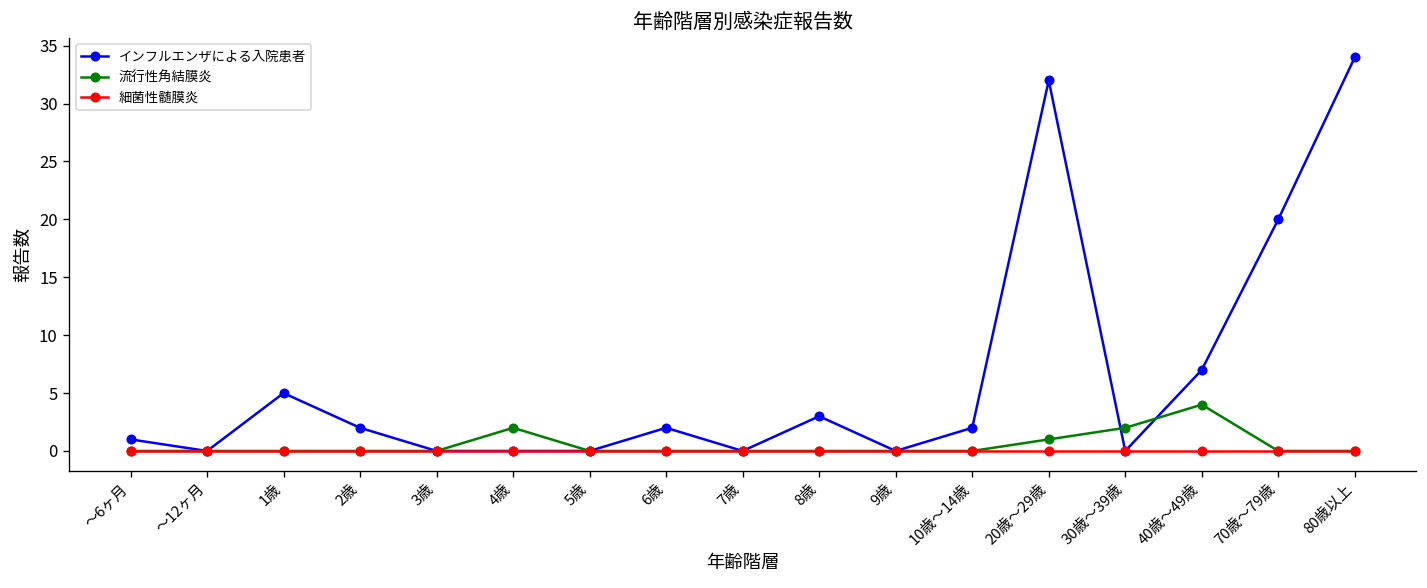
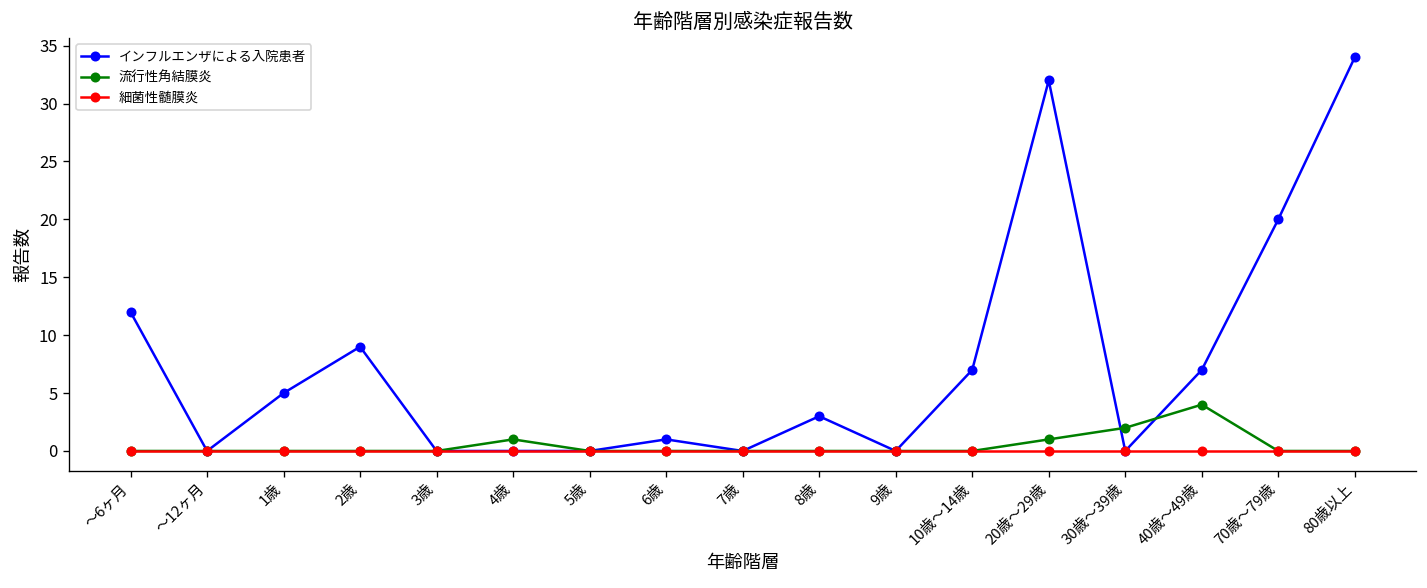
インフルエンザによる入院患者, ～6ヶ月: 1 -> 12
インフルエンザによる入院患者, 2歳: 2 -> 9
流行性角結膜炎, 4歳: 2 -> 1
インフルエンザによる入院患者, 6歳: 2 -> 1
インフルエンザによる入院患者, 10歳～14歳: 2 -> 7
